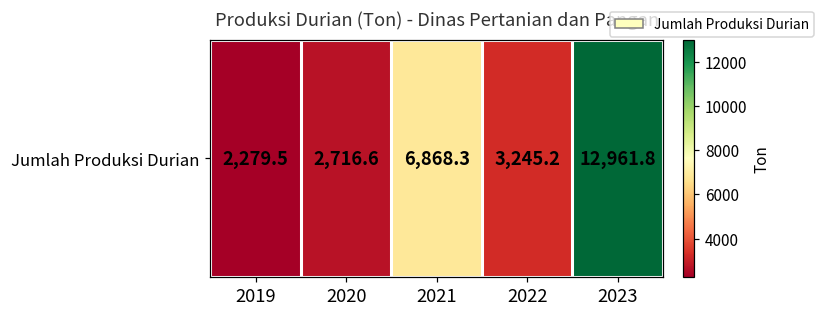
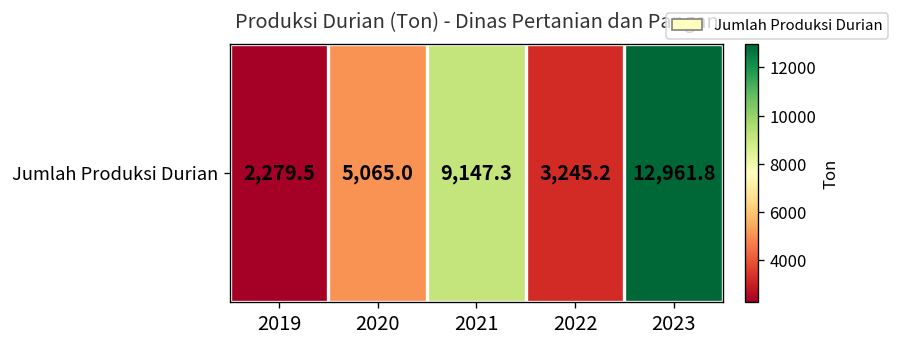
Jumlah Produksi Durian, 2020: 2,716.6 -> 5,065.0
Jumlah Produksi Durian, 2021: 6,868.3 -> 9,147.3
